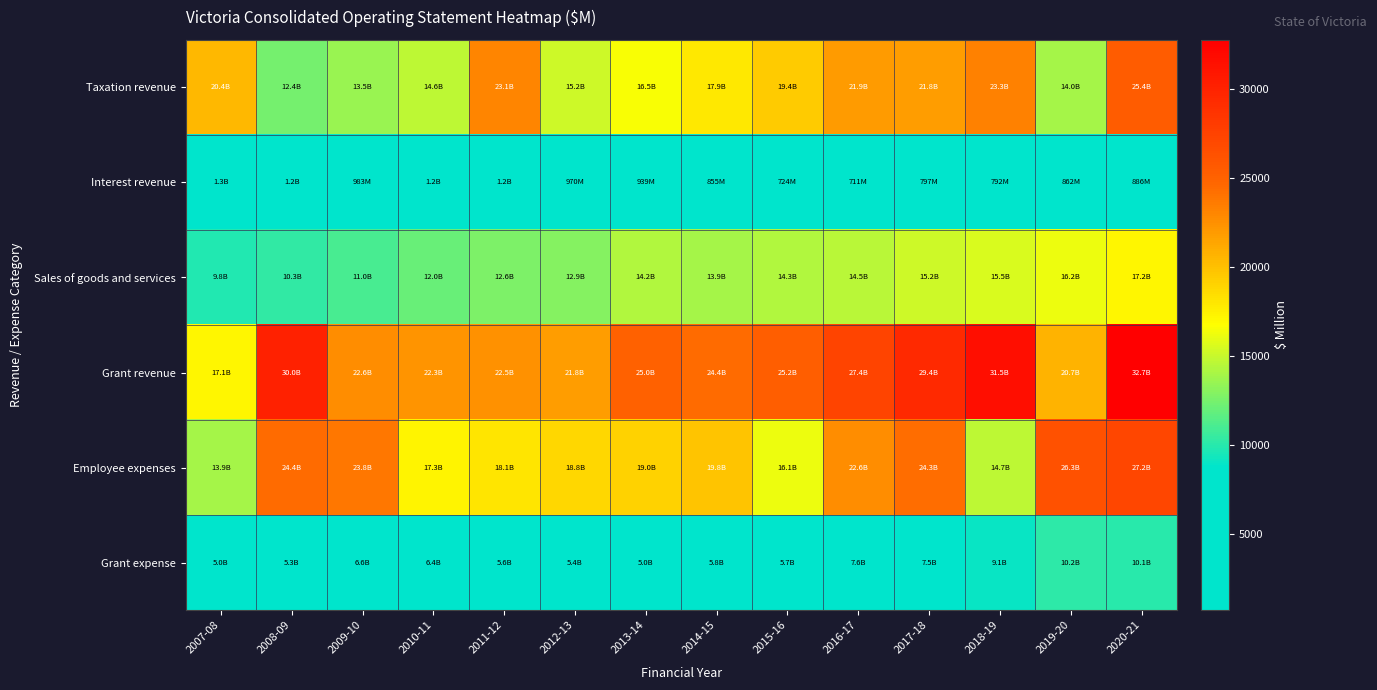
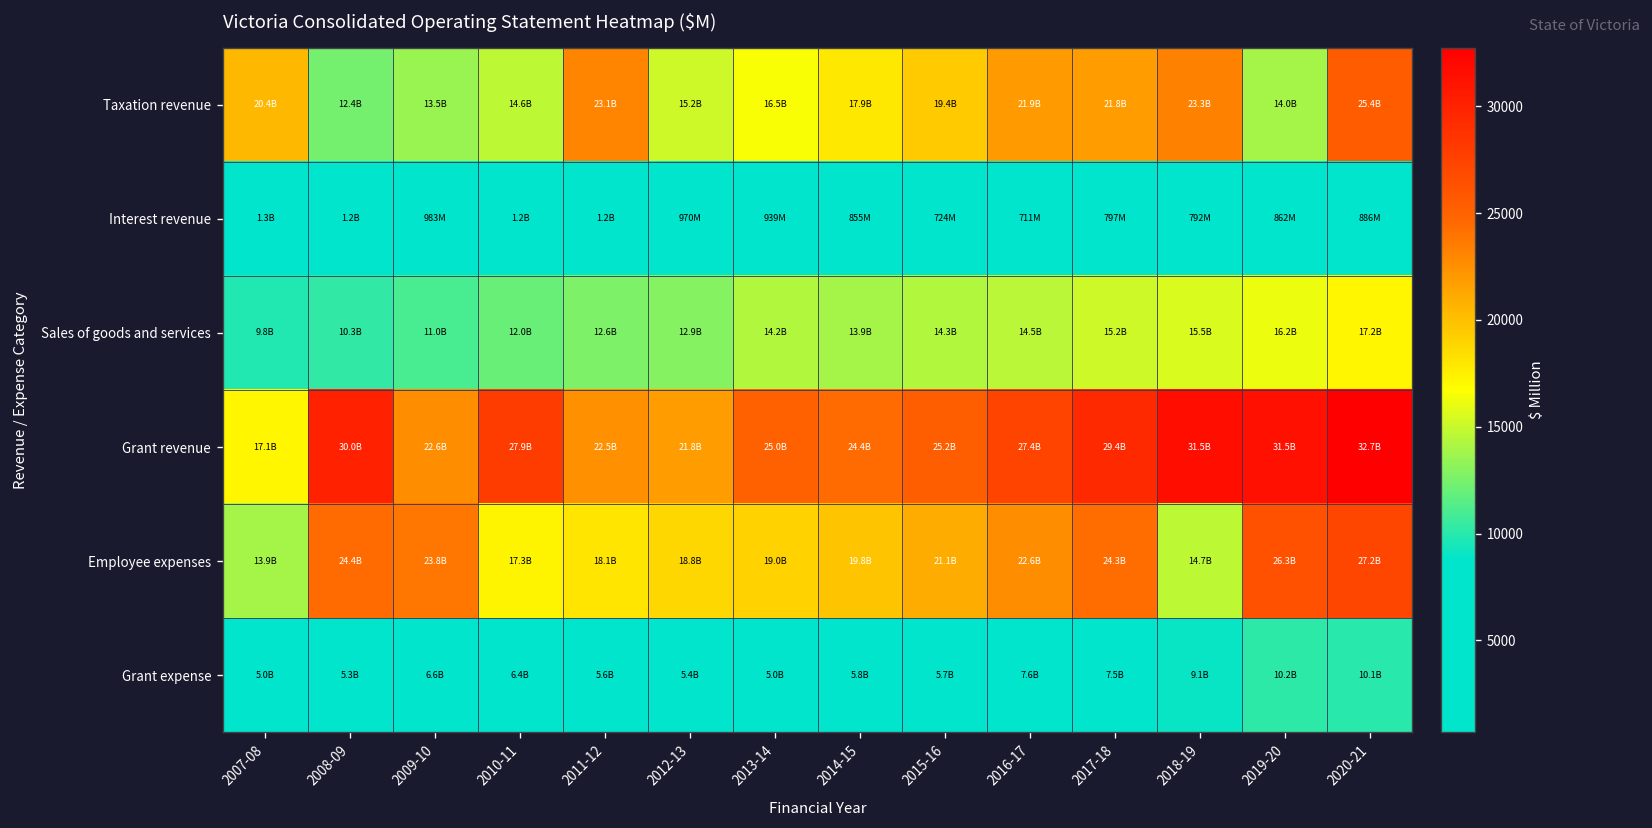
Grant revenue, 2010-11: 22.3B -> 27.9B
Grant revenue, 2019-20: 20.7B -> 31.5B
Employee expenses, 2015-16: 16.1B -> 21.1B
